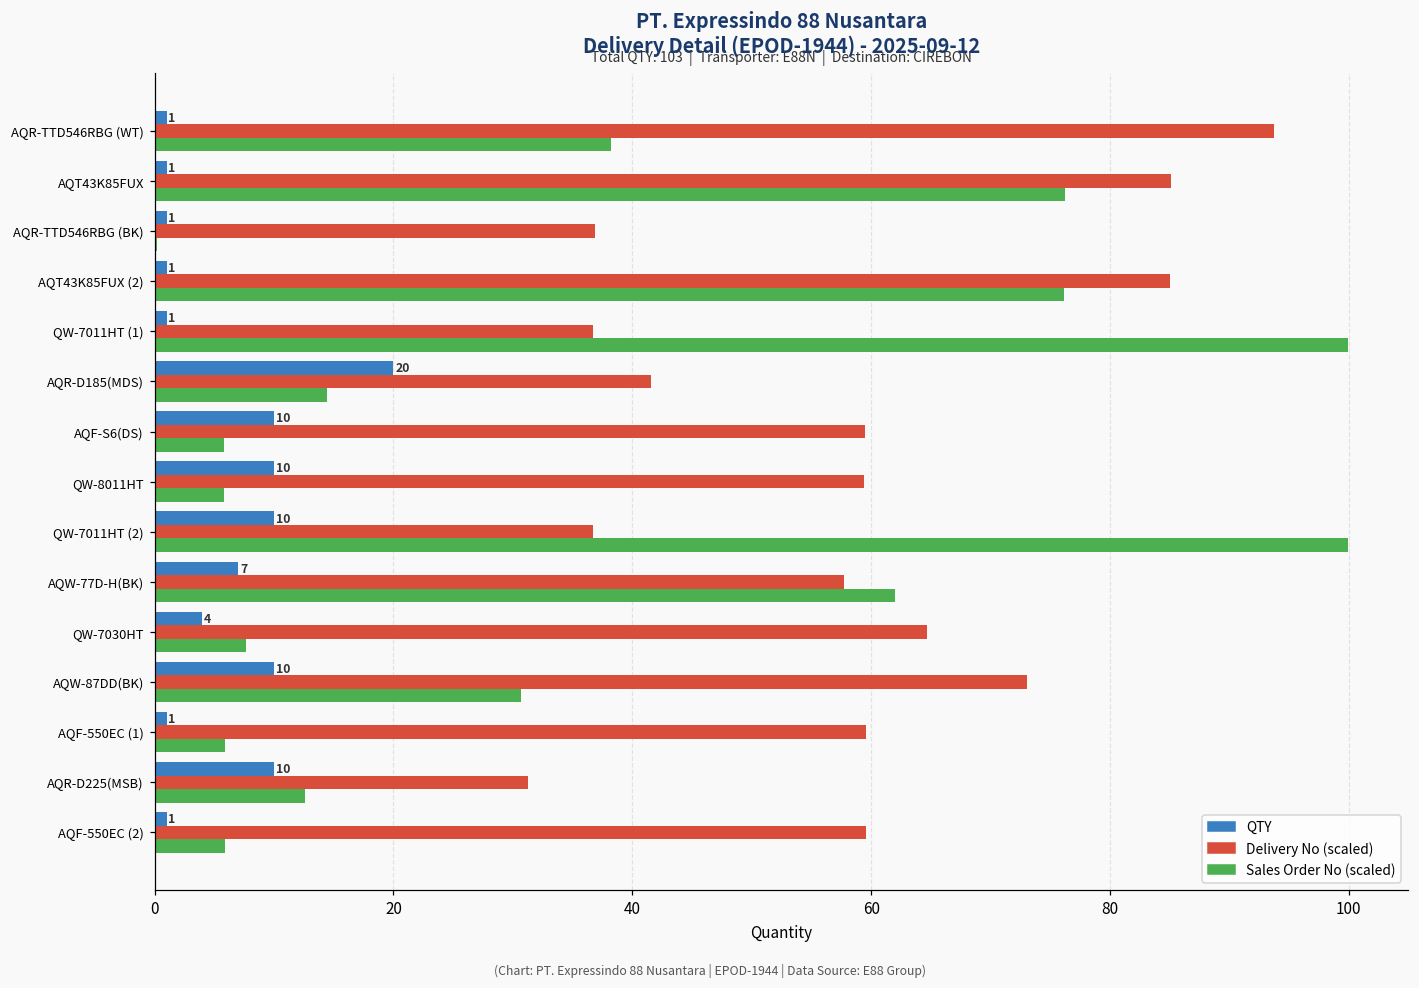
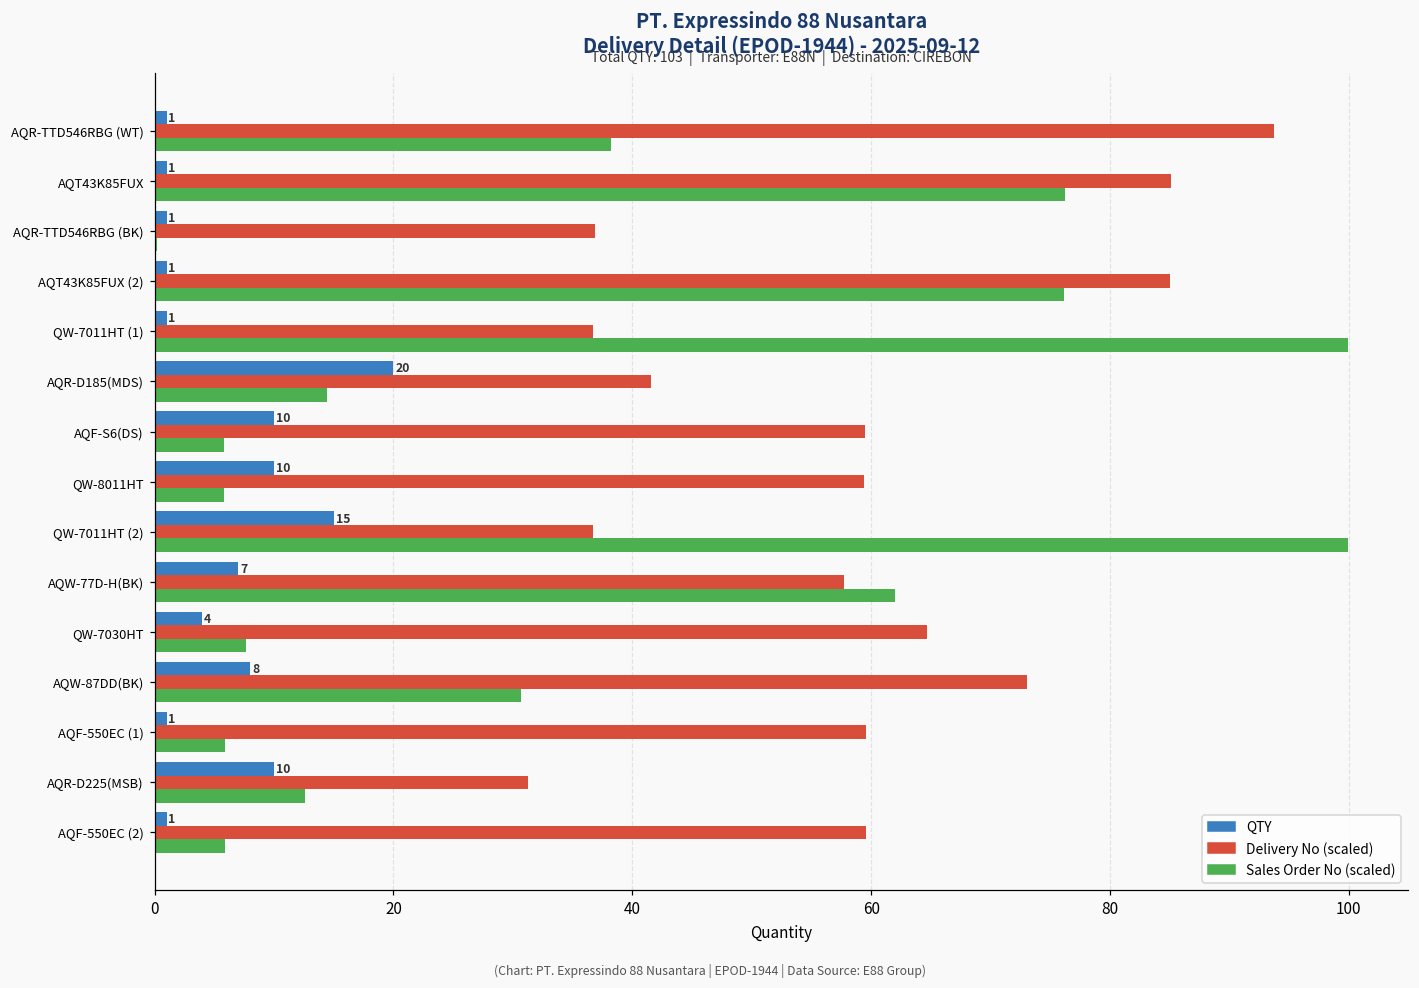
QTY, QW-7011HT (2): 10 -> 15
QTY, AQW-87DD(BK): 10 -> 8
